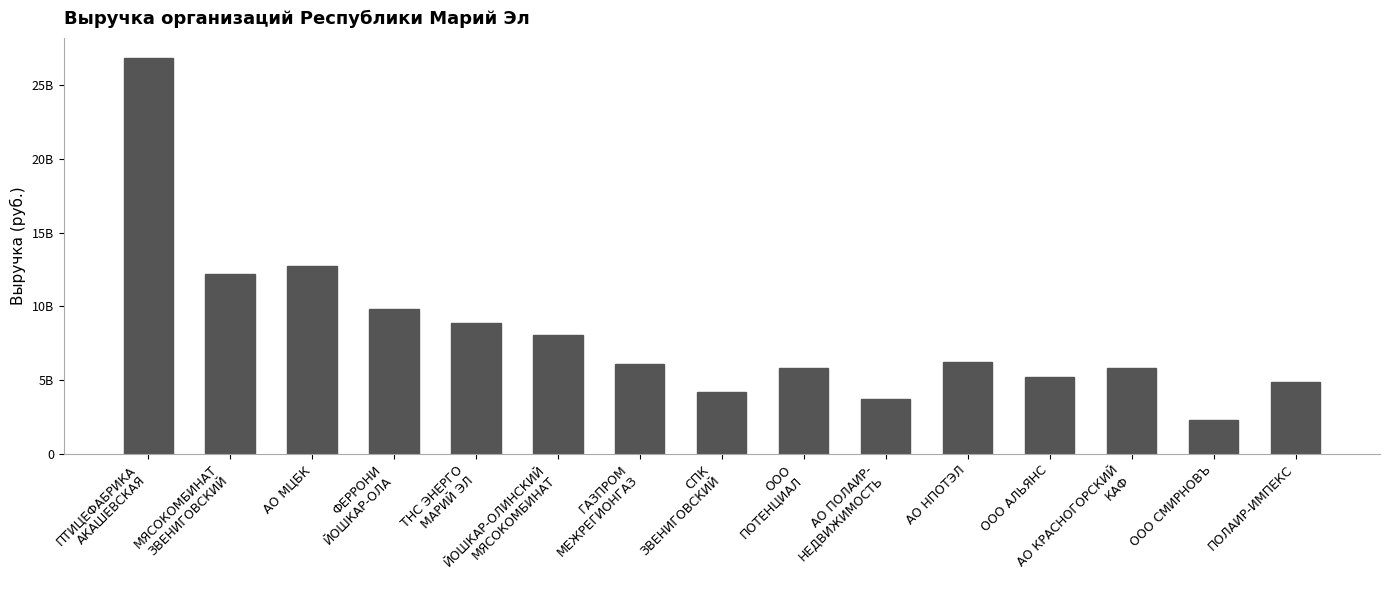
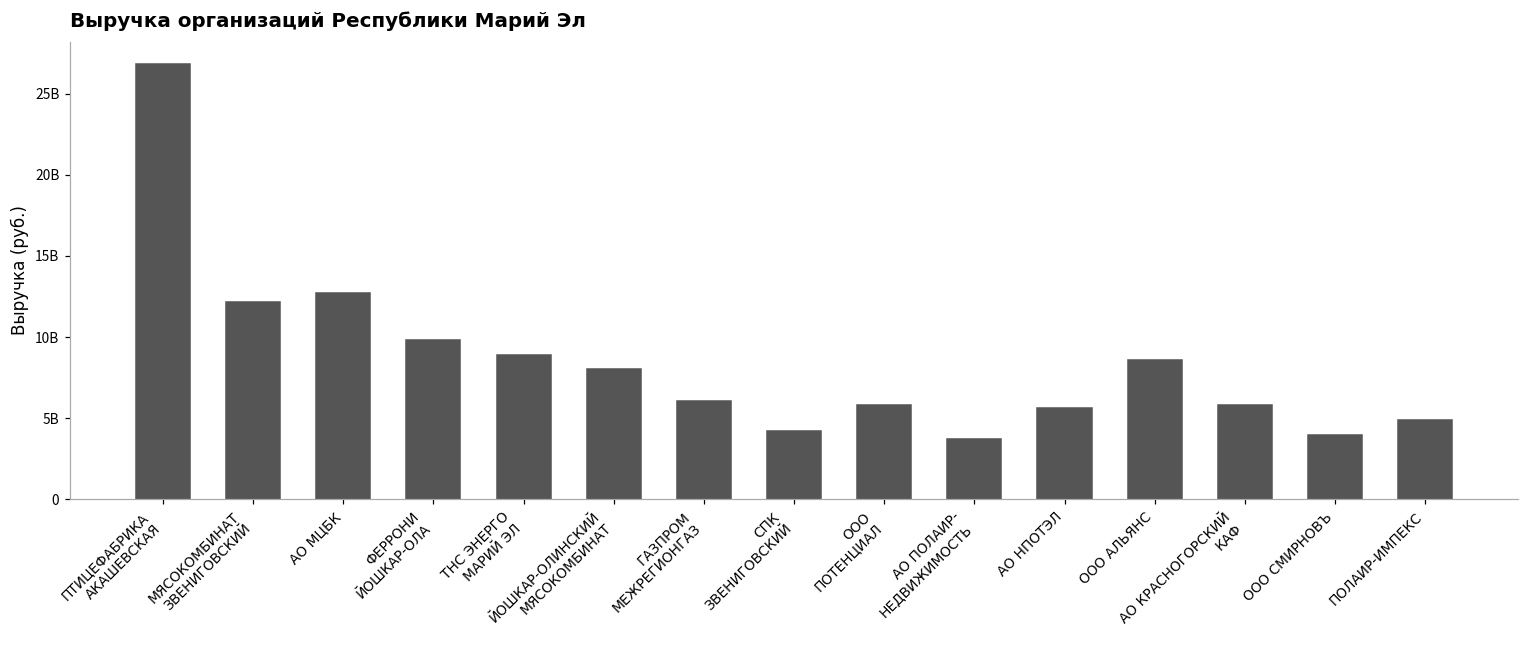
АО НПОТЭЛ: 6200000000 -> 5600000000
ООО АЛЬЯНС: 5200000000 -> 8600000000
ООО СМИРНОВЪ: 2300000000 -> 4000000000
